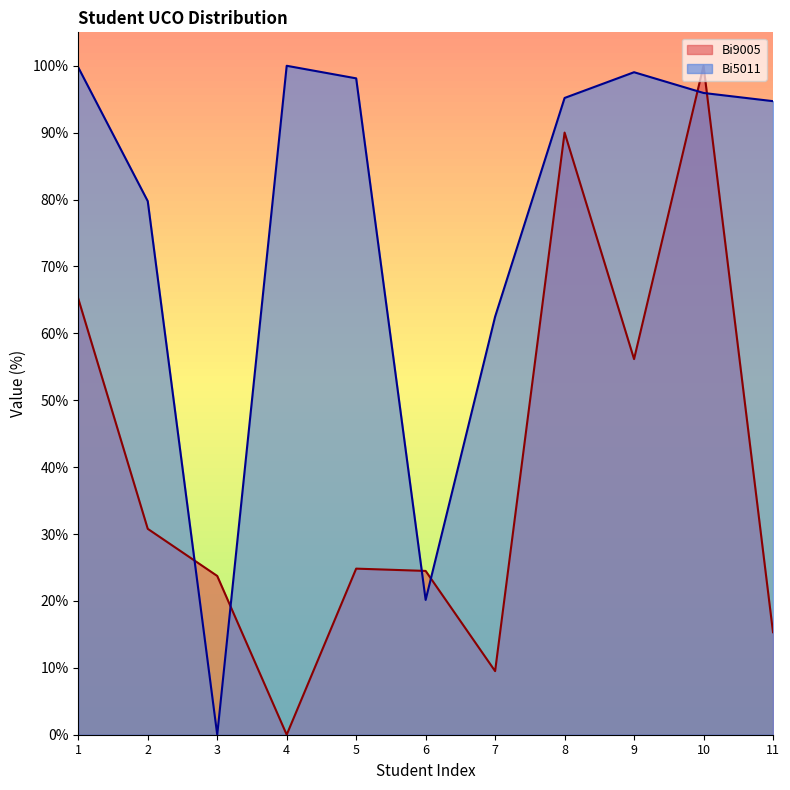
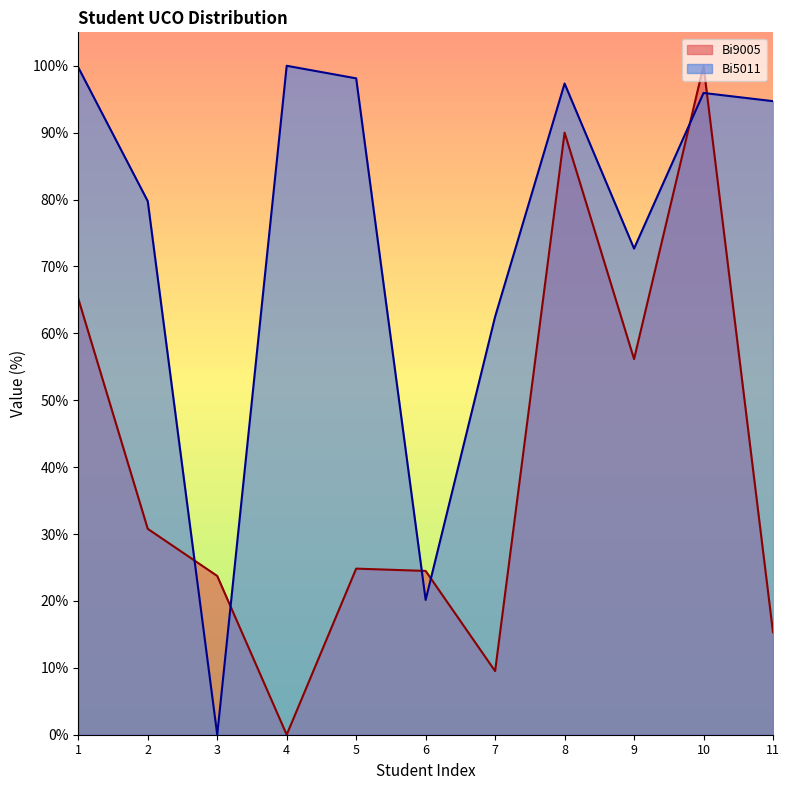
Bi5011, 8: 95% -> 97%
Bi5011, 9: 99% -> 73%
